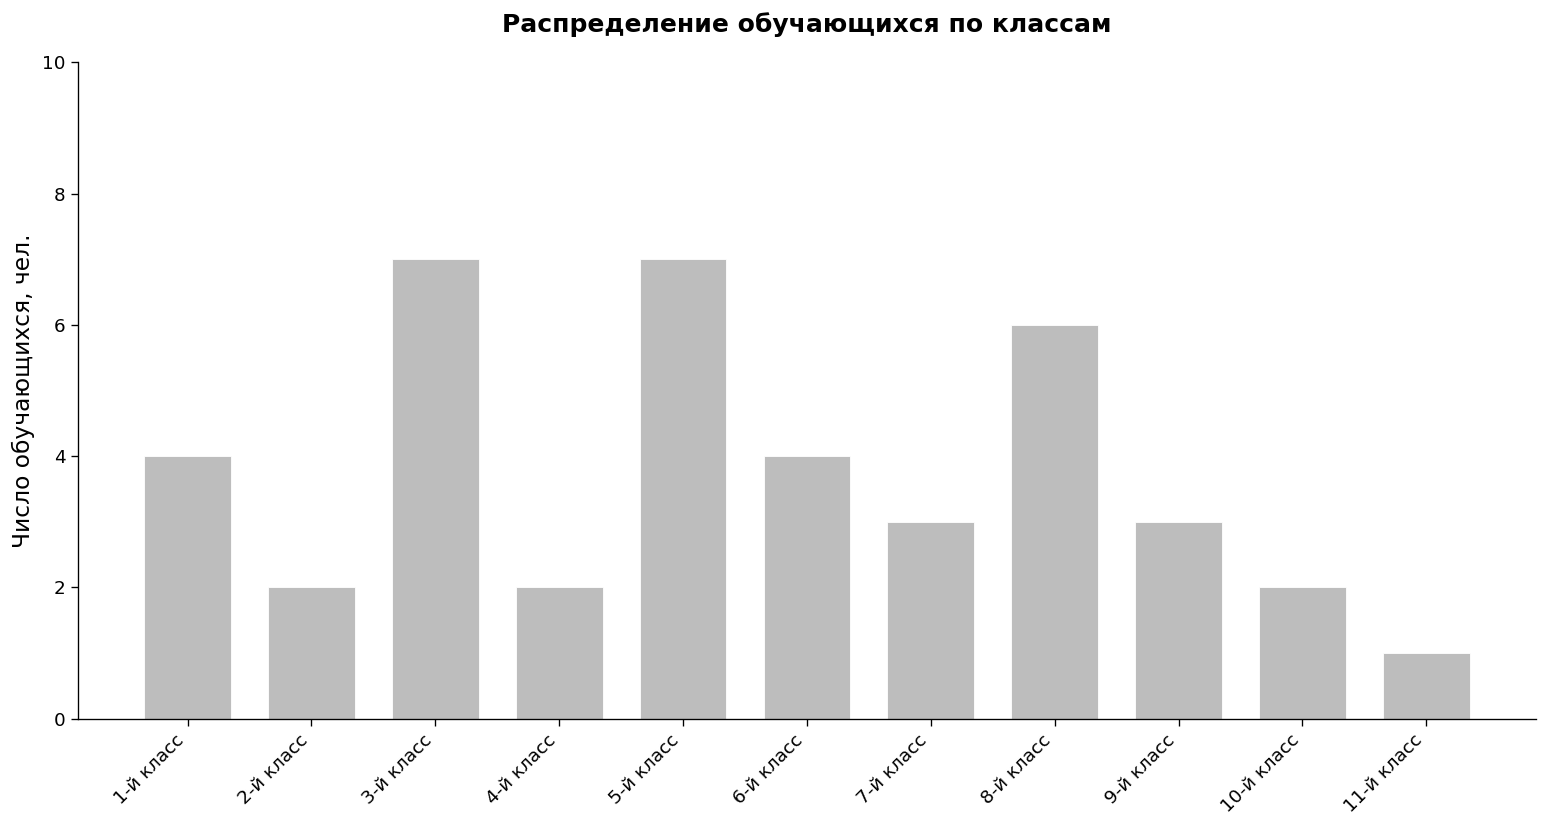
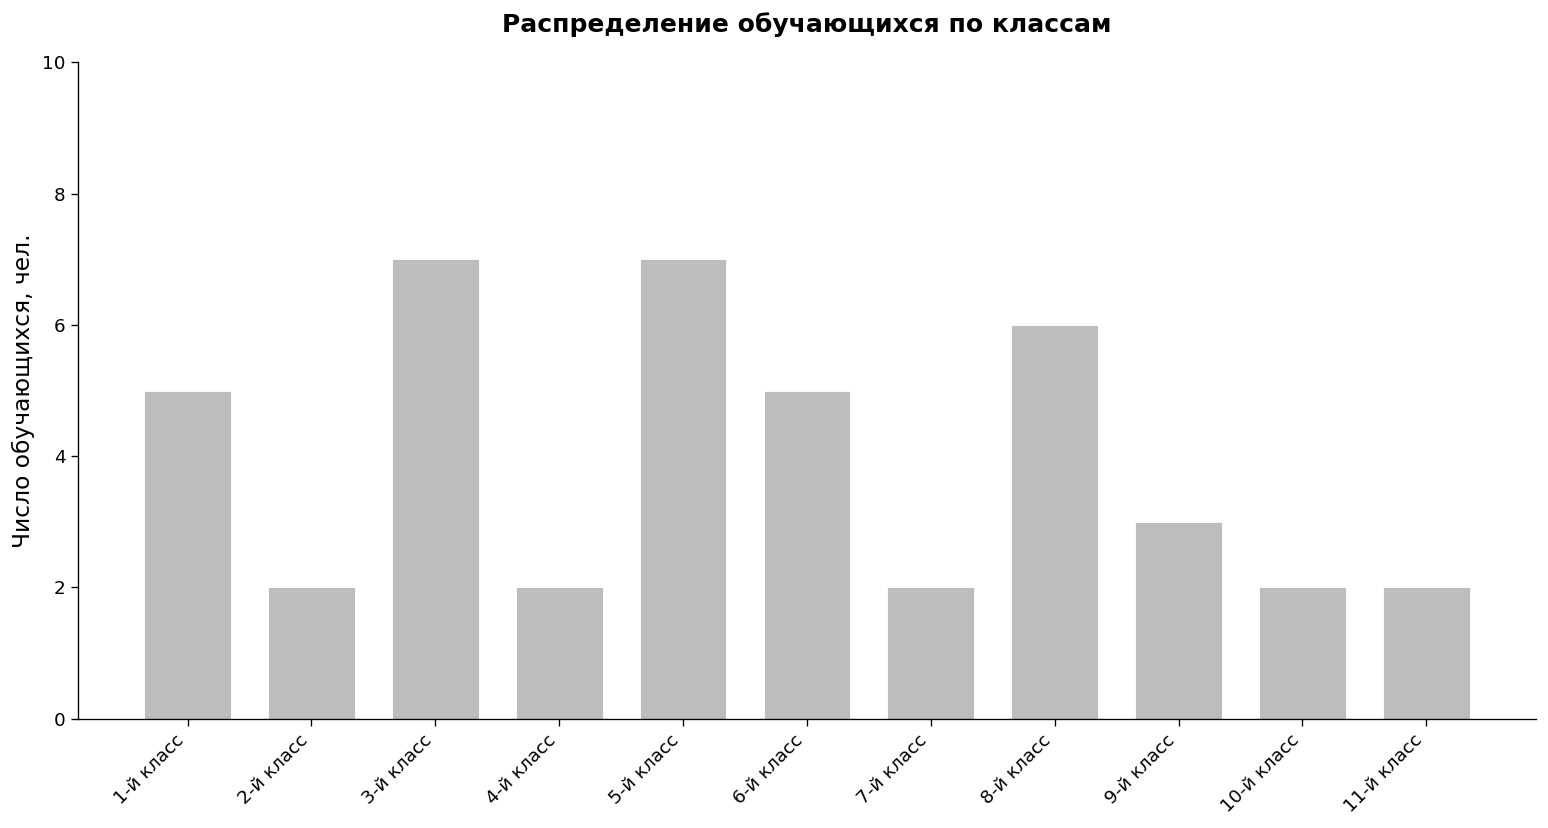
1-й класс: 4 -> 5
6-й класс: 4 -> 5
7-й класс: 3 -> 2
11-й класс: 1 -> 2
